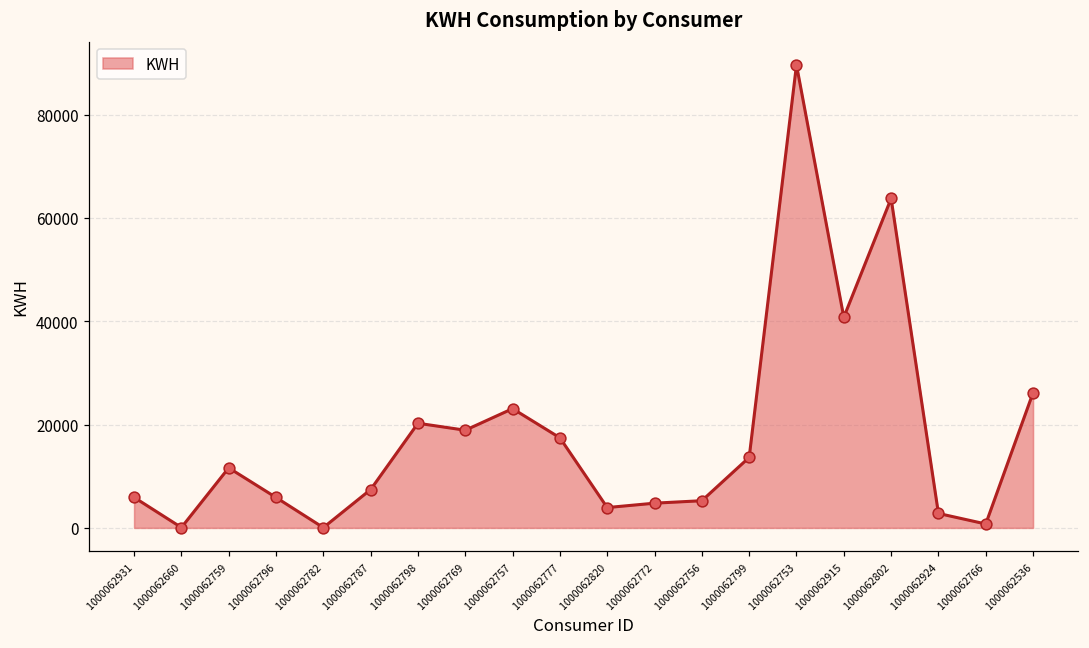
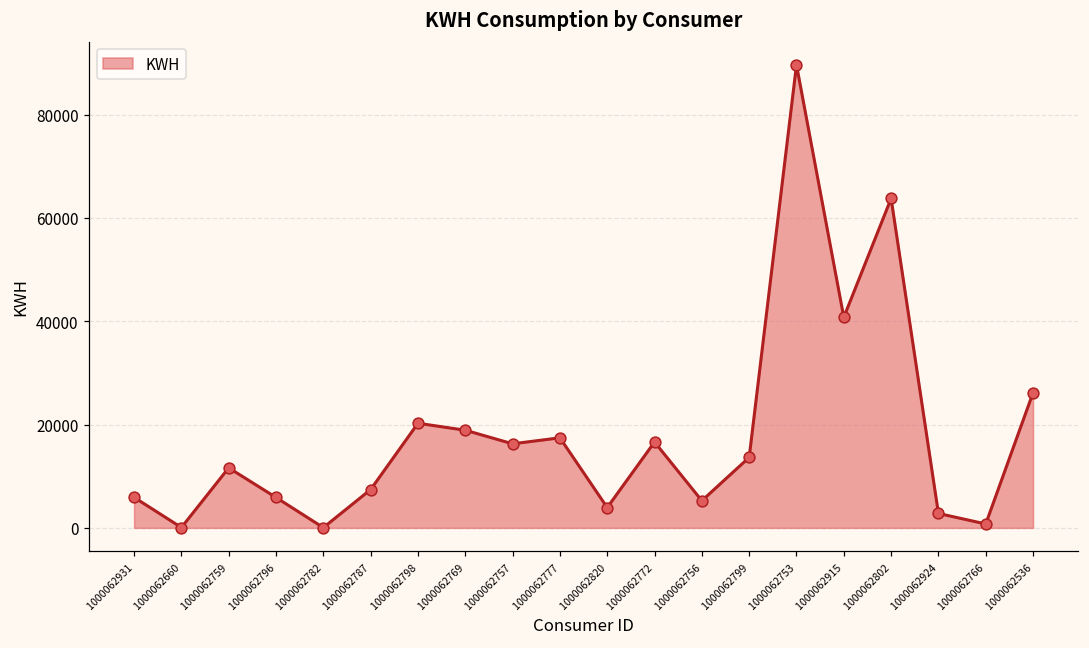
1000062757: 23000 -> 16000
1000062772: 5000 -> 17000
